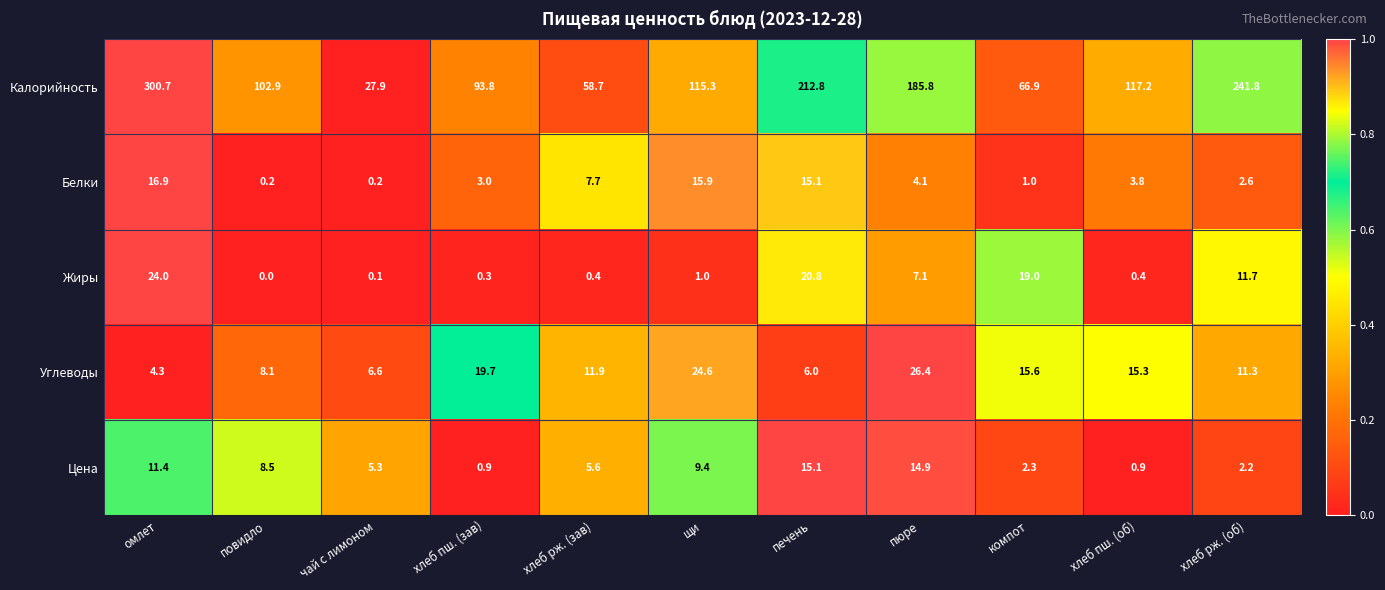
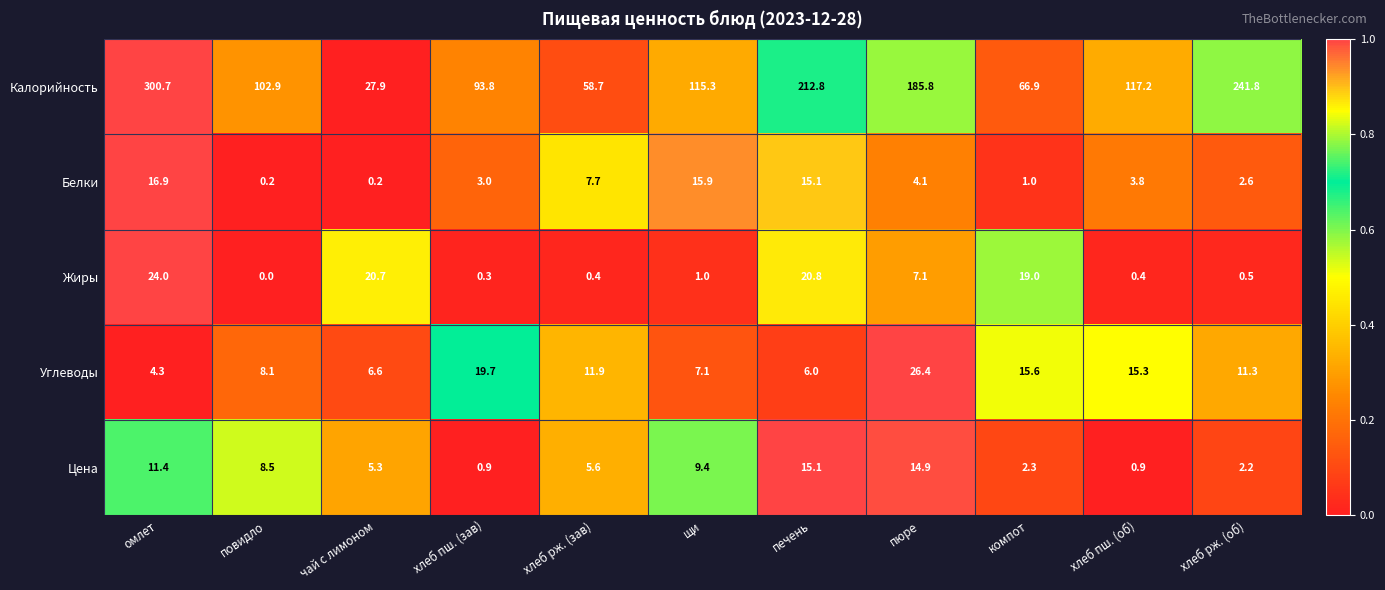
Жиры, чай с лимоном: 0.1 -> 20.7
Жиры, хлеб рж. (об): 11.7 -> 0.5
Углеводы, щи: 24.6 -> 7.1
